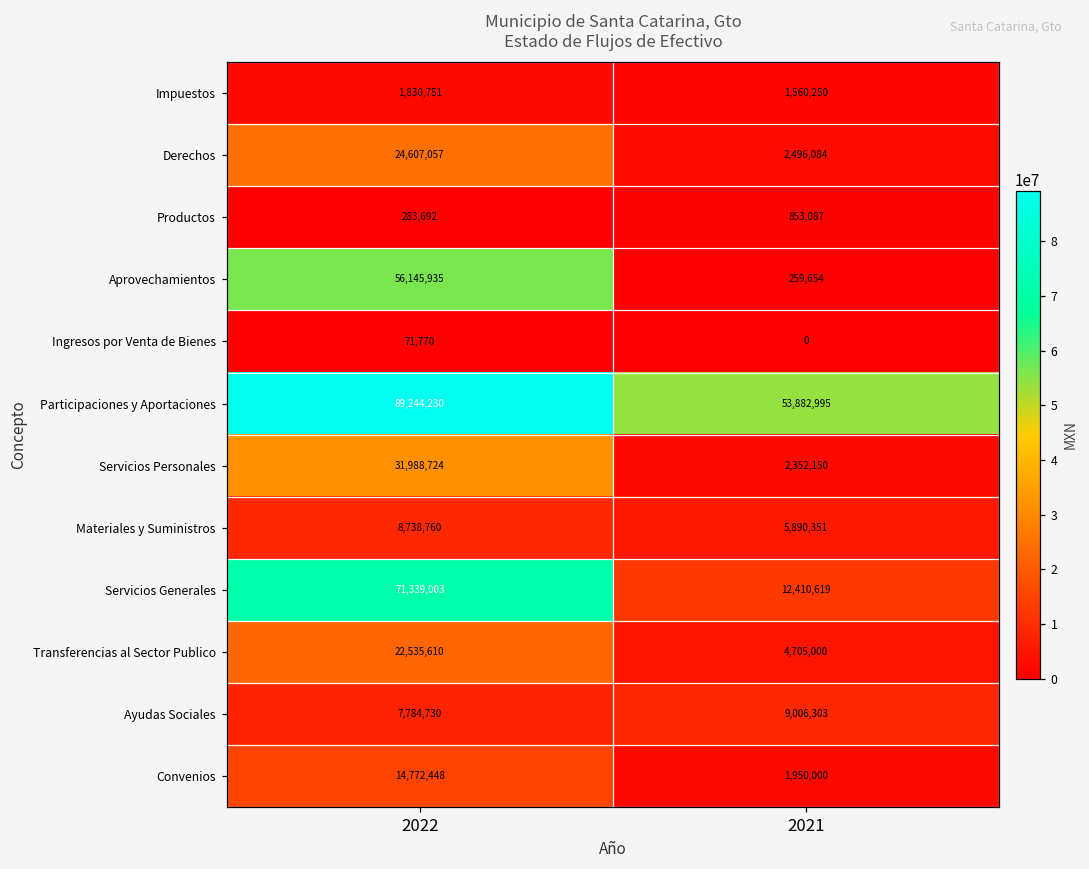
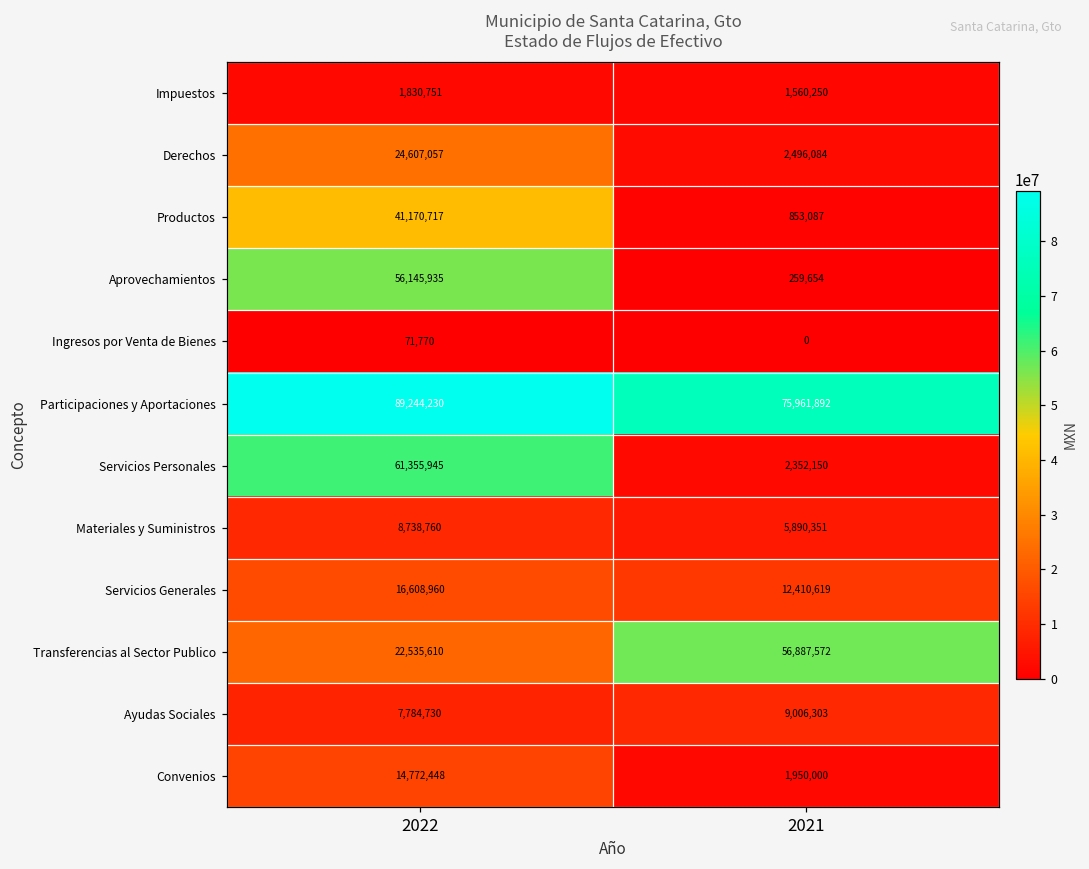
Productos, 2022: 283,692 -> 41,170,717
Participaciones y Aportaciones, 2021: 53,882,995 -> 75,961,892
Servicios Personales, 2022: 31,988,724 -> 61,355,945
Servicios Generales, 2022: 71,339,003 -> 16,608,960
Transferencias al Sector Publico, 2021: 4,705,000 -> 56,887,572
